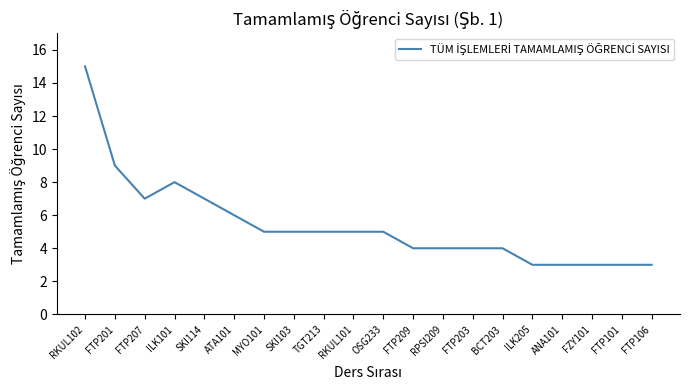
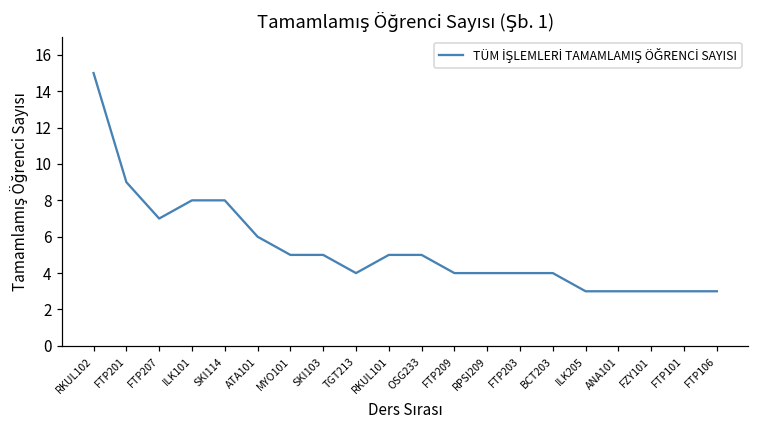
SKI114: 7 -> 8
TGT213: 5 -> 4
